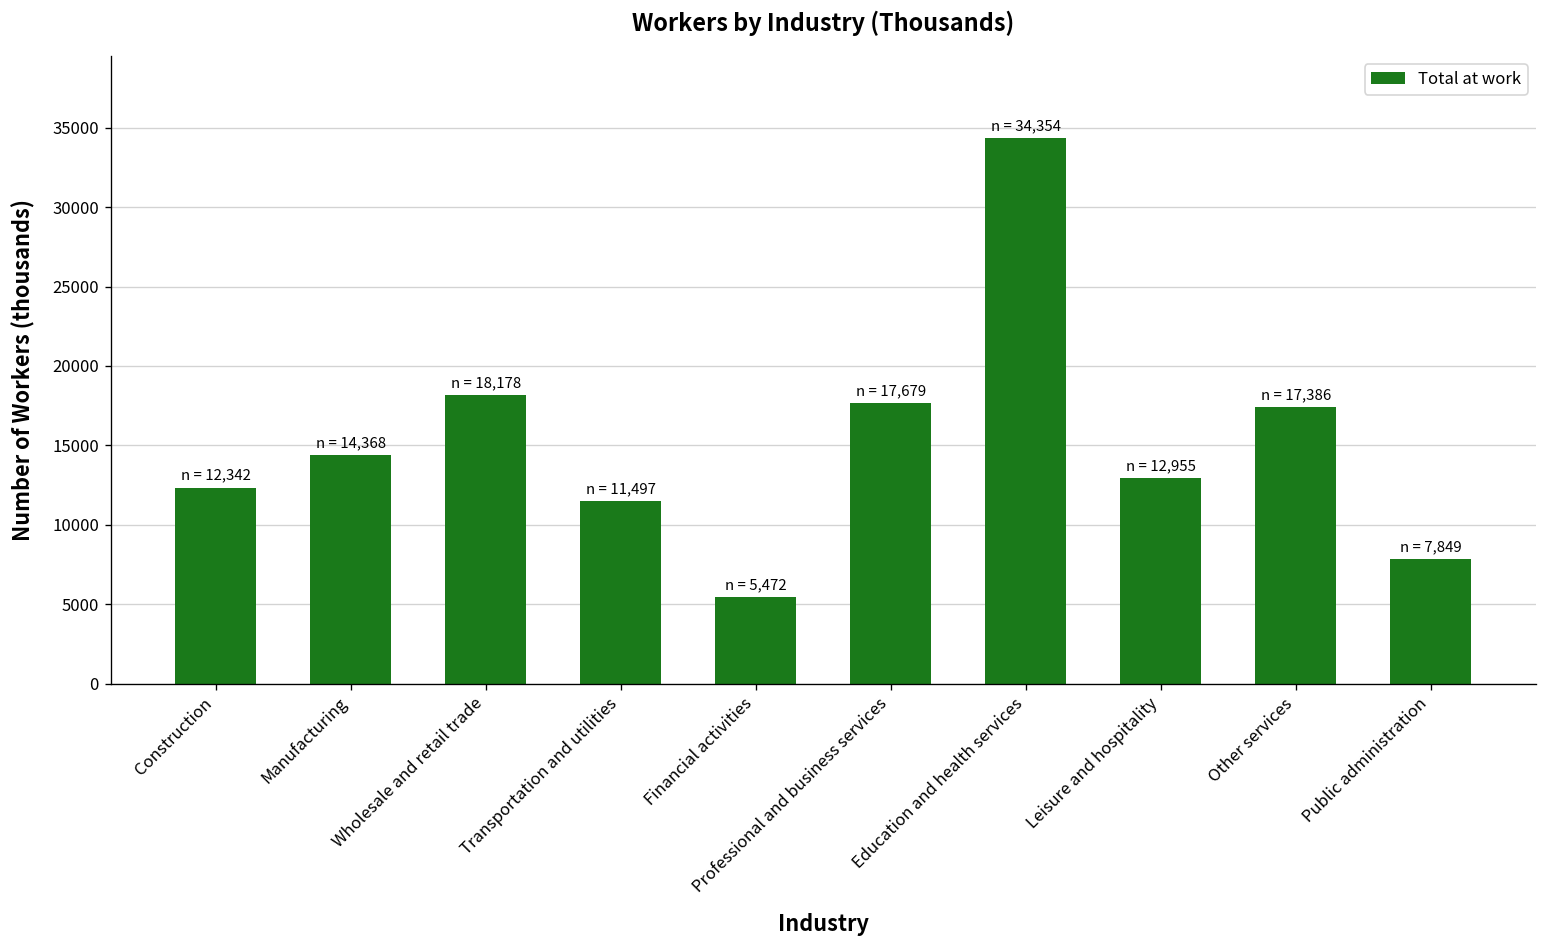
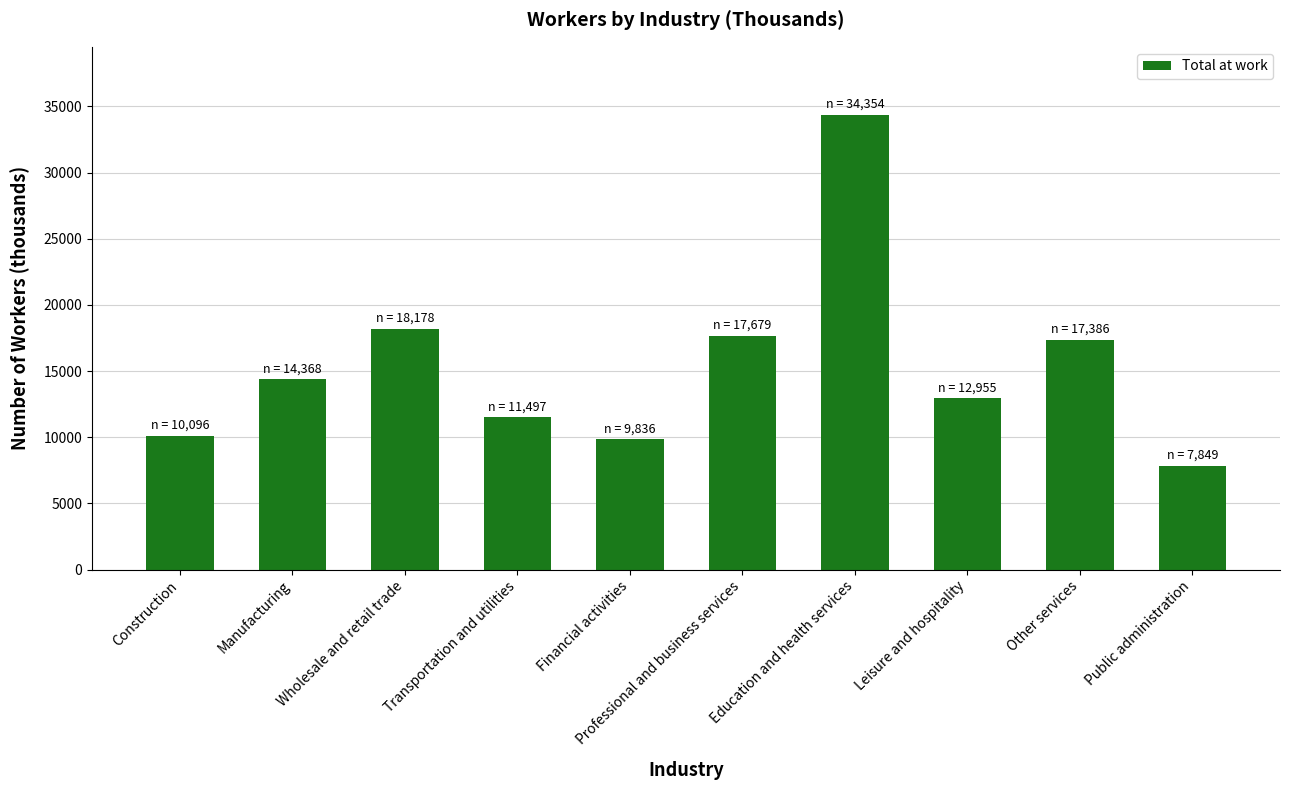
Construction: 12,342 -> 10,096
Financial activities: 5,472 -> 9,836
